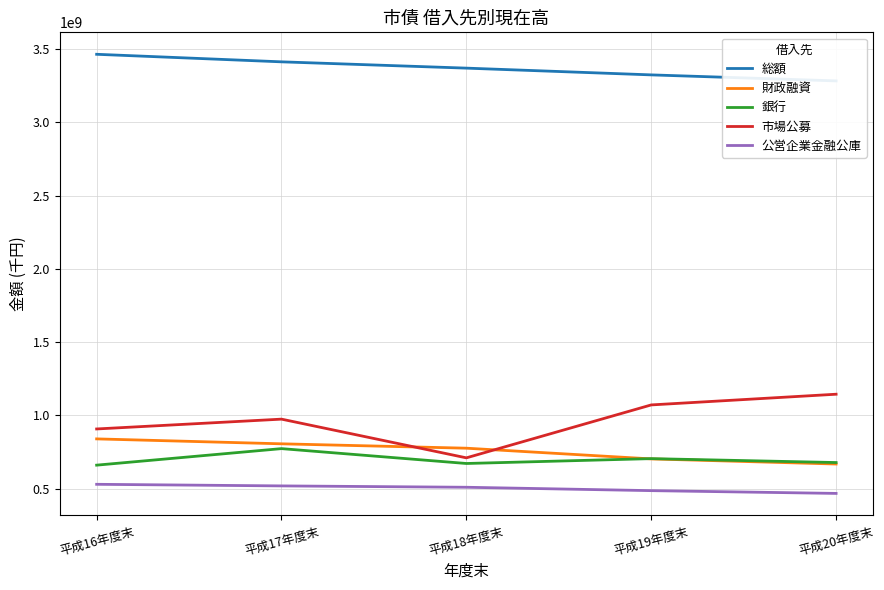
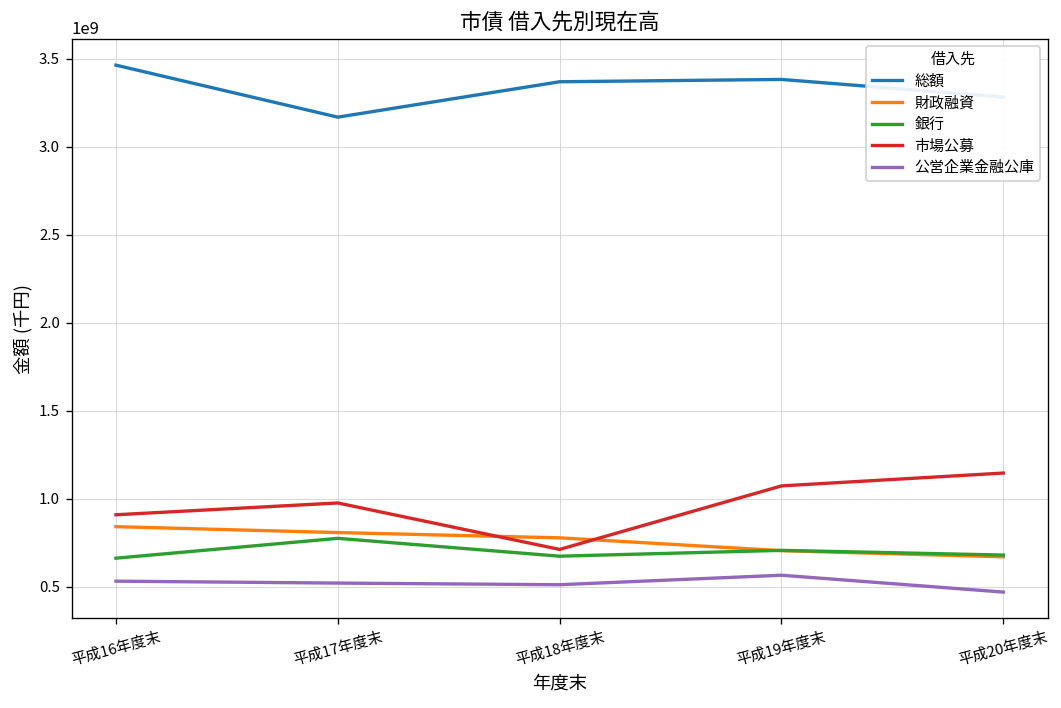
総額, 平成17年度末: 3410000000 -> 3170000000
総額, 平成19年度末: 3320000000 -> 3380000000
公営企業金融公庫, 平成19年度末: 490000000 -> 560000000
